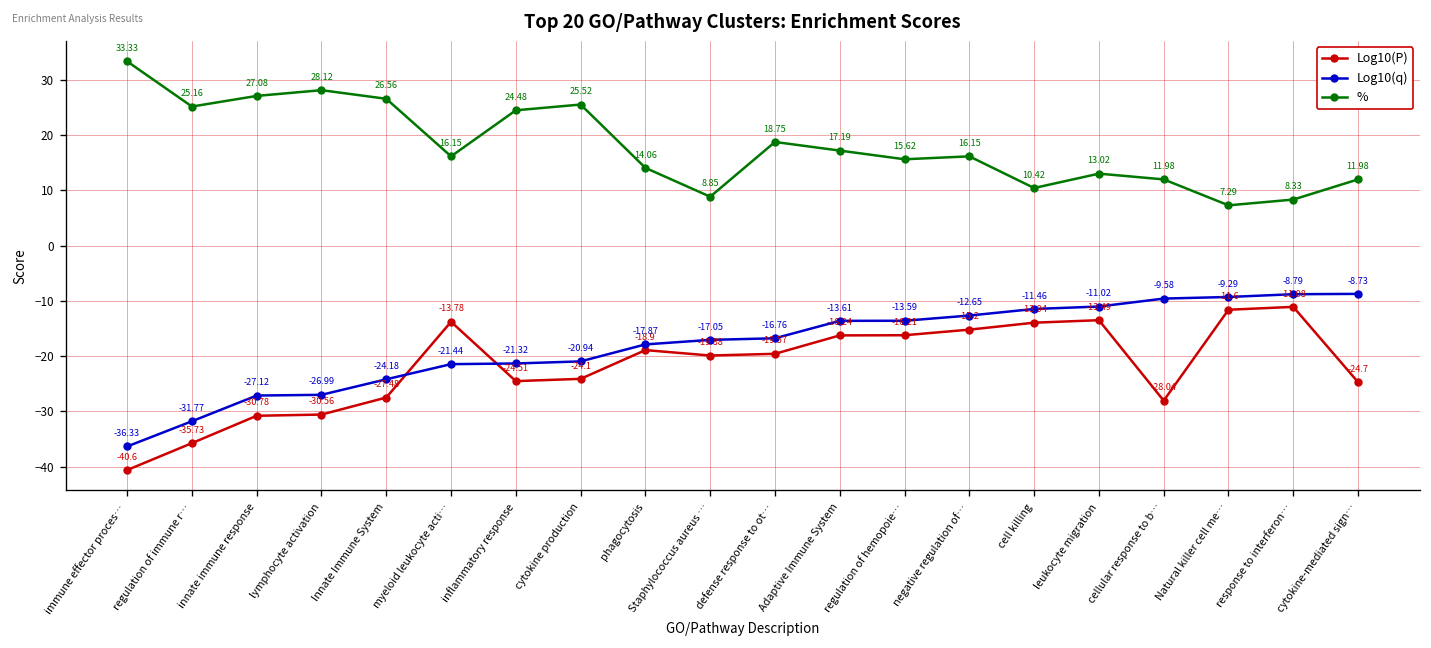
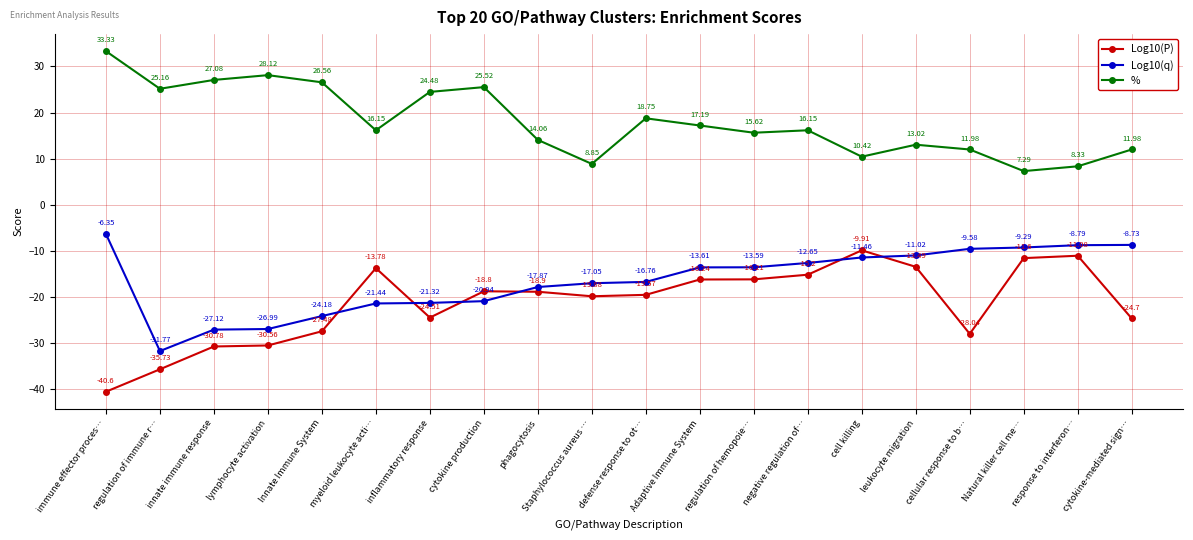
Log10(q), immune effector proces…: -36.33 -> -6.35
Log10(P), cytokine production: -24.1 -> -18.8
Log10(P), cell killing: -13.94 -> -9.91
